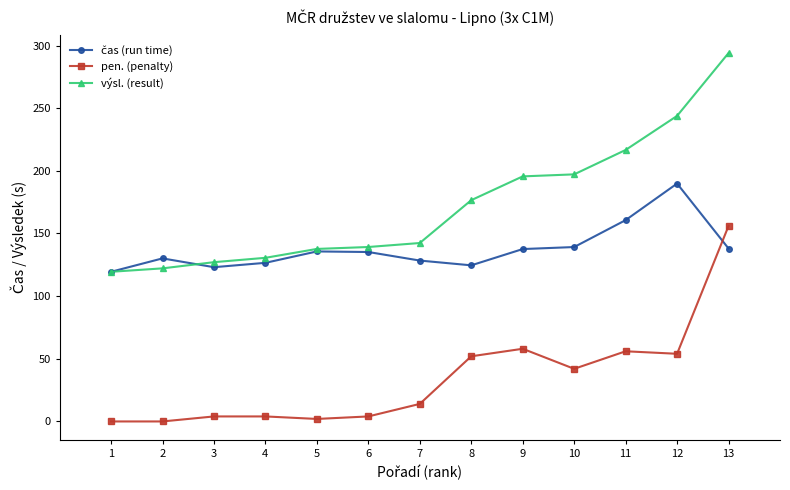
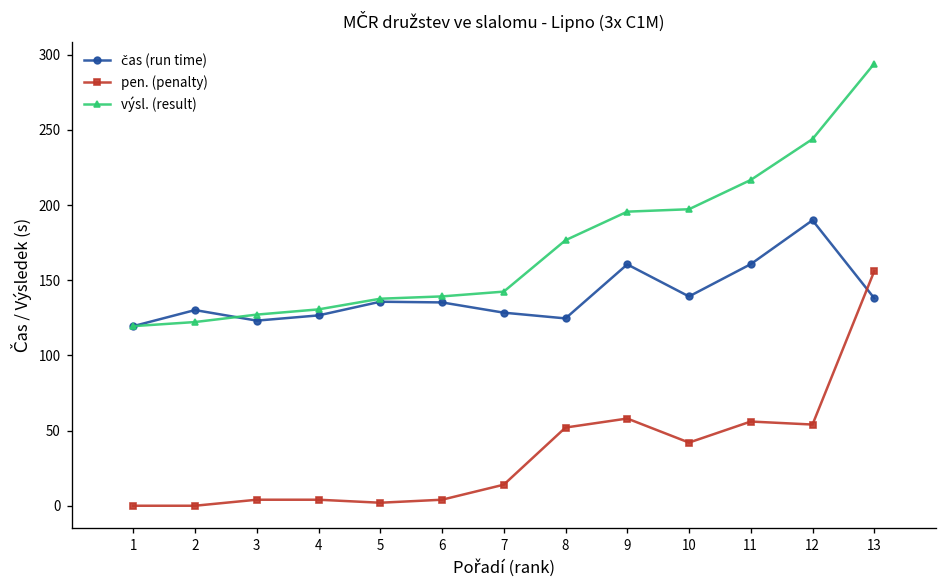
čas (run time), 9: 138 -> 161
